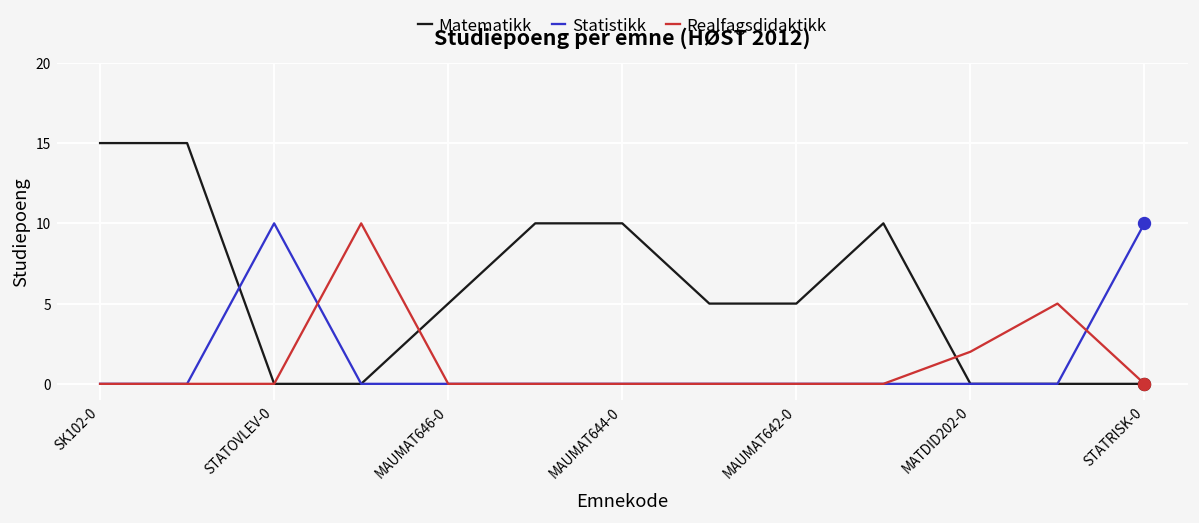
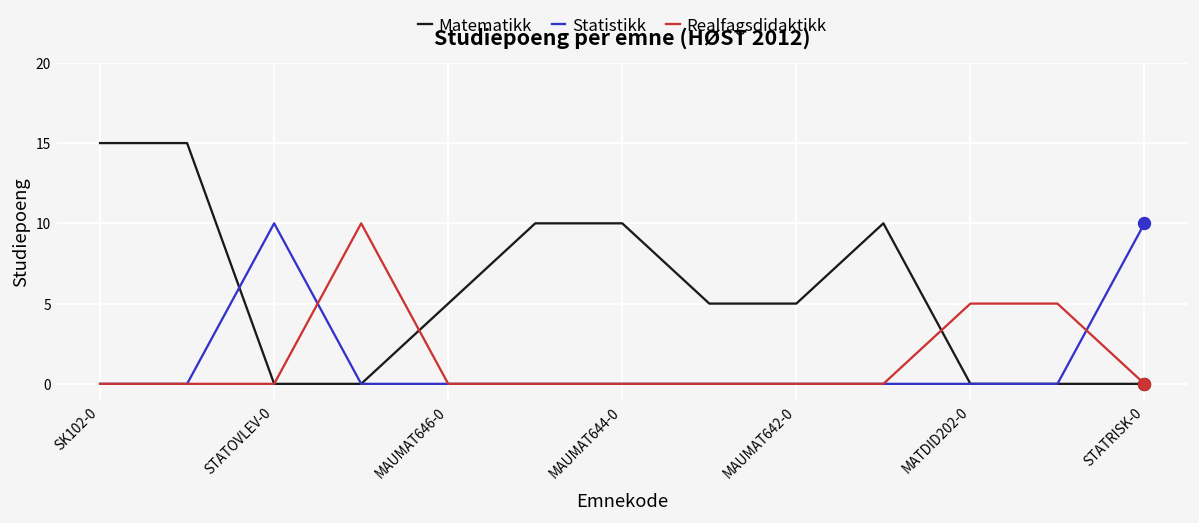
Realfagsdidaktikk, MATDID202-0: 2 -> 5
